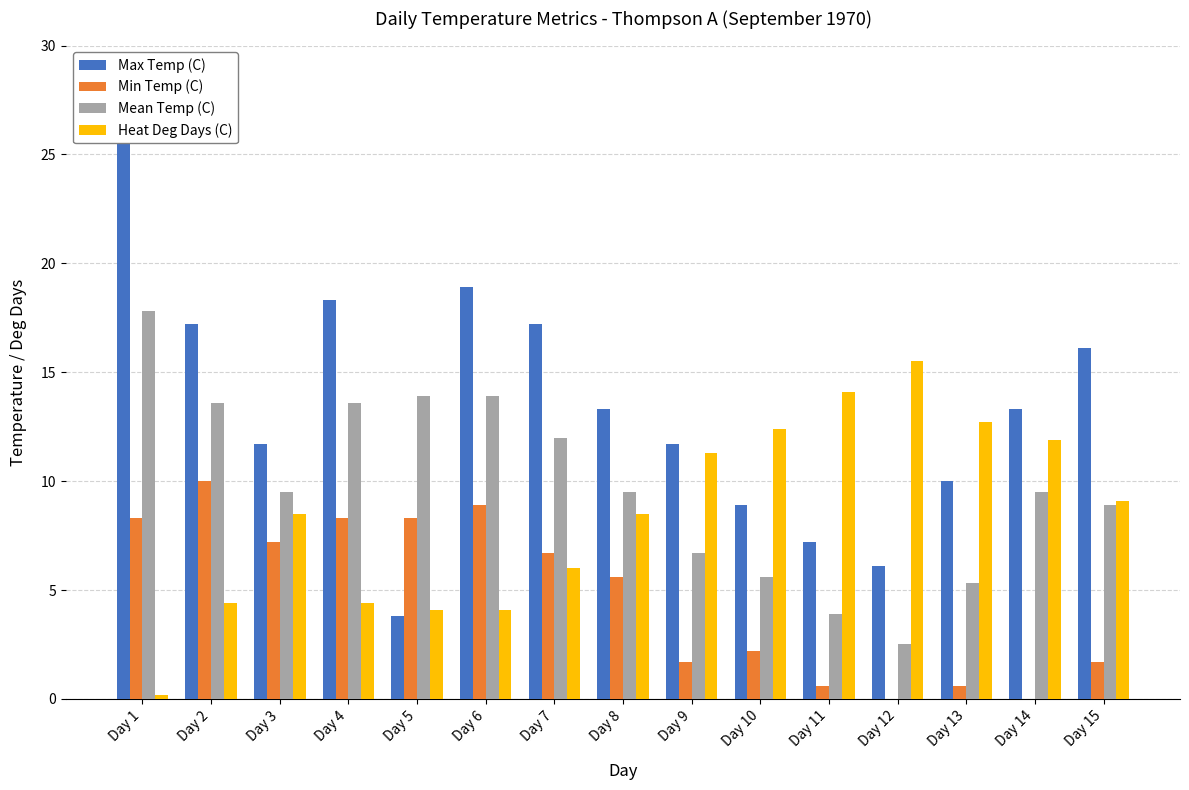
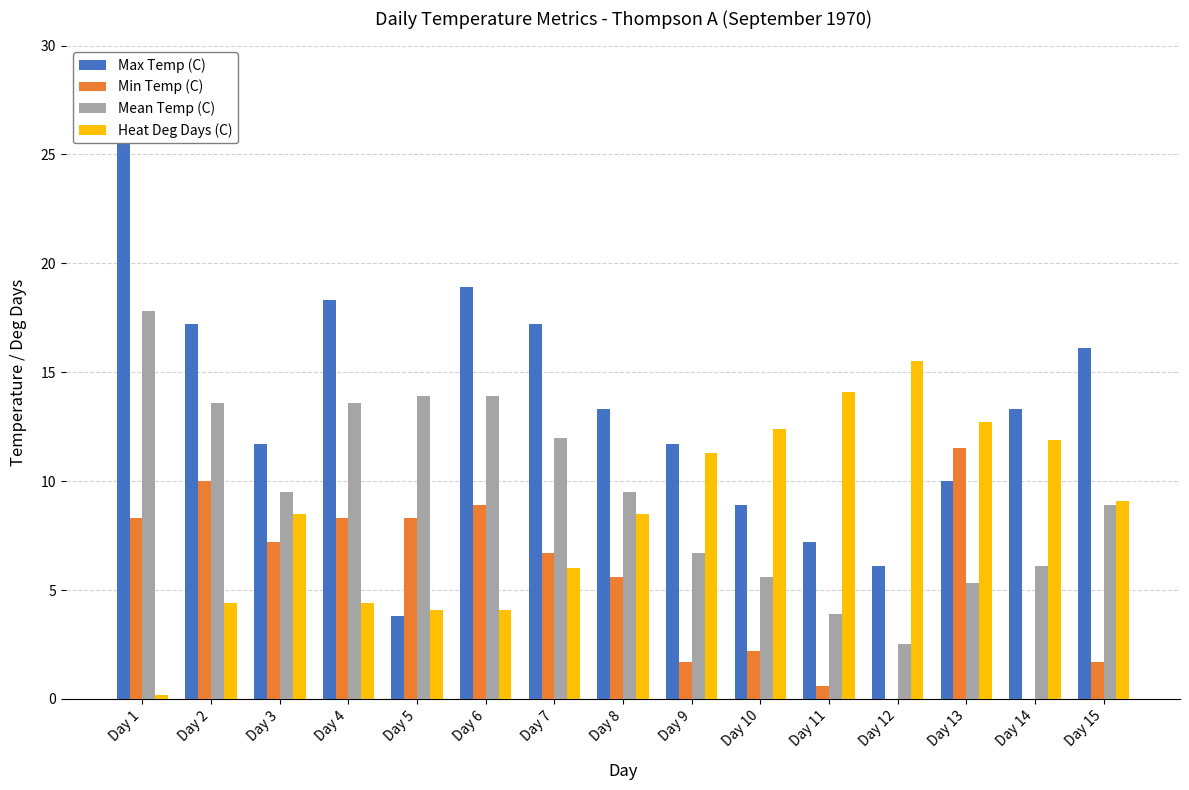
Min Temp (C), Day 13: 0.6 -> 11.5
Mean Temp (C), Day 14: 9.5 -> 6.1
